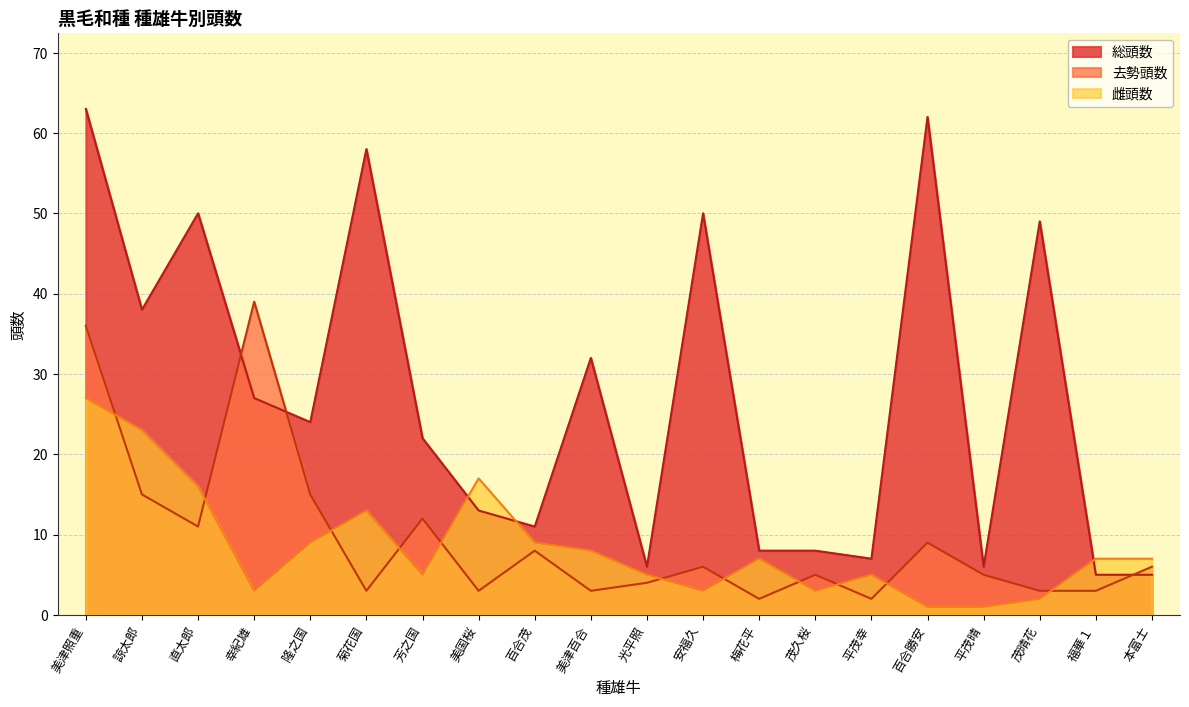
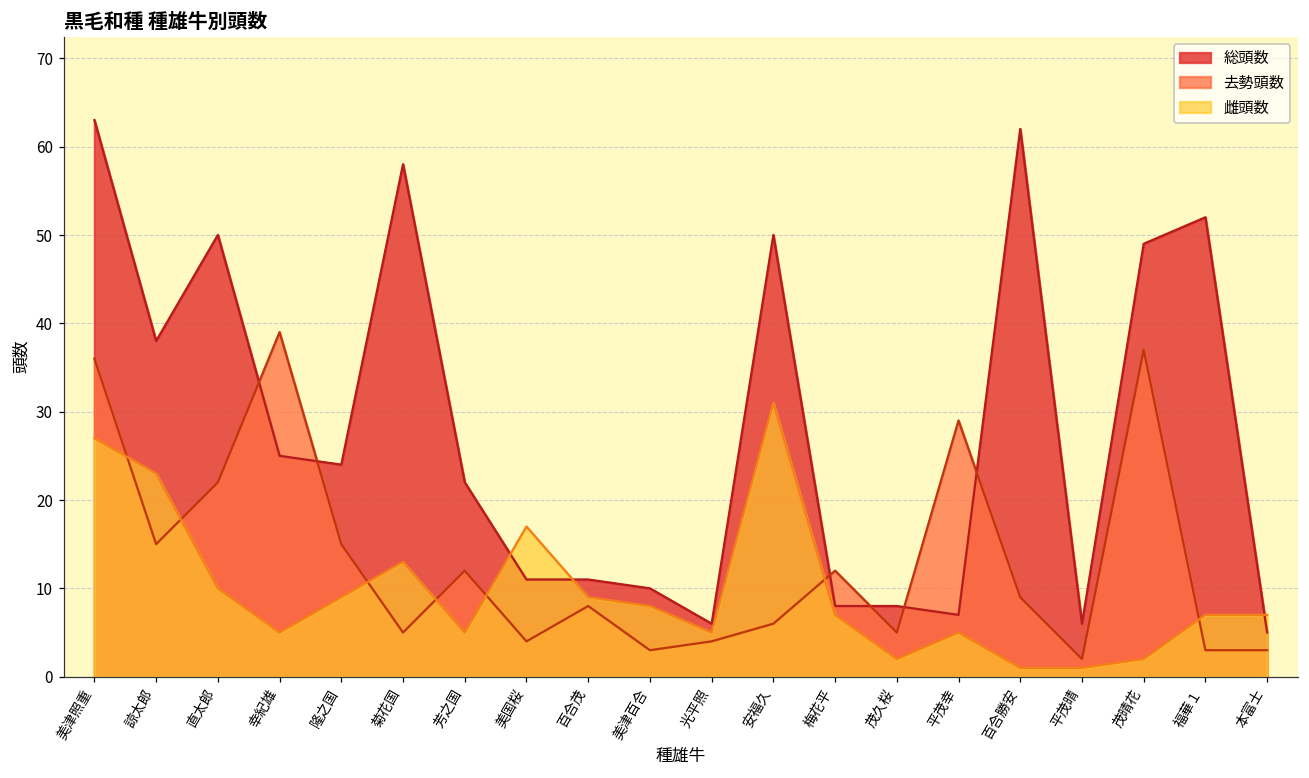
去勢頭数, 直太郎: 11 -> 22
雌頭数, 直太郎: 16 -> 10
総頭数, 幸紀雄: 27 -> 25
雌頭数, 幸紀雄: 3 -> 5
去勢頭数, 菊花国: 3 -> 5
総頭数, 美国桜: 13 -> 11
去勢頭数, 美国桜: 3 -> 4
総頭数, 美津百合: 32 -> 10
雌頭数, 安福久: 3 -> 31
去勢頭数, 梅花平: 2 -> 12
雌頭数, 茂久桜: 3 -> 2
去勢頭数, 平茂幸: 2 -> 29
去勢頭数, 平茂晴: 5 -> 2
去勢頭数, 茂晴花: 3 -> 37
総頭数, 福華１: 5 -> 52
去勢頭数, 本富士: 6 -> 3
